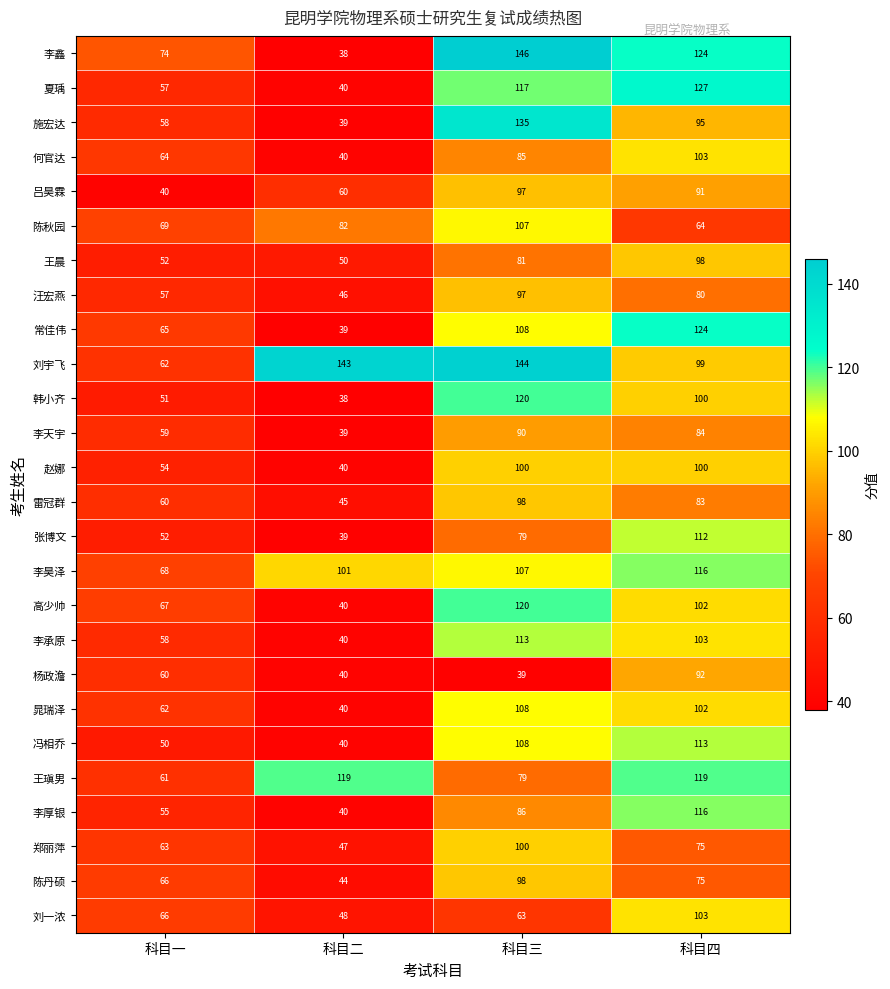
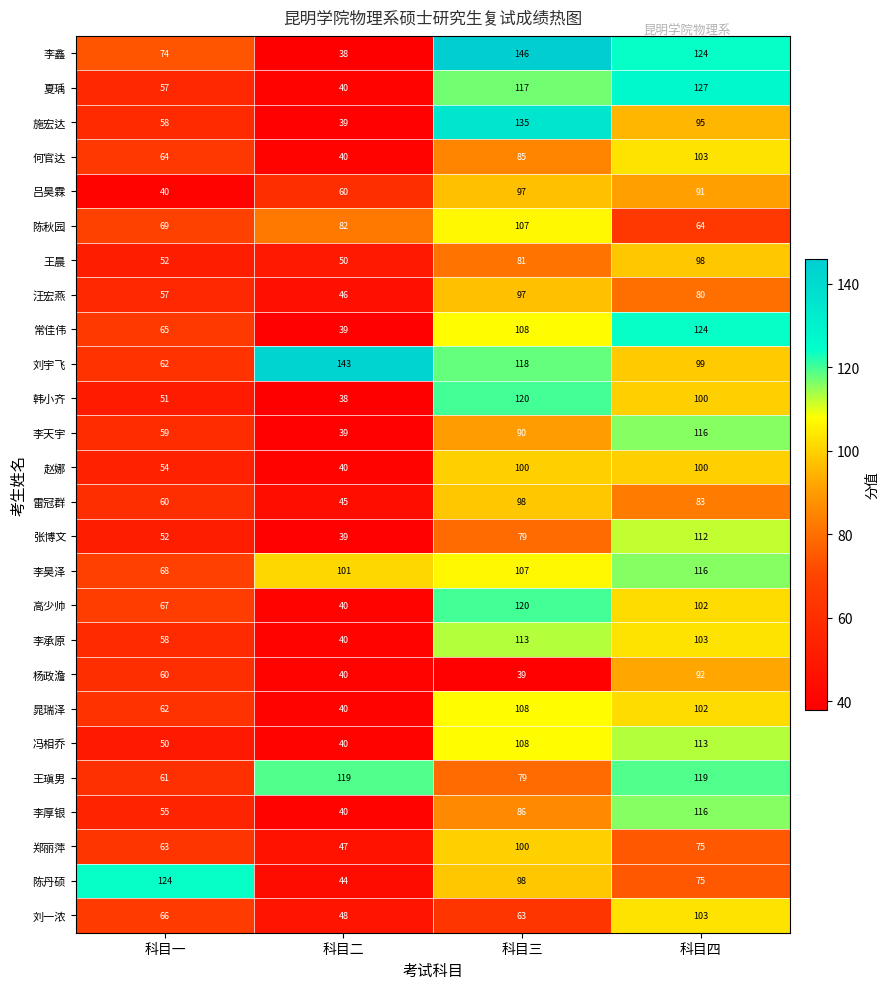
刘宇飞, 科目三: 144 -> 118
李天宇, 科目四: 84 -> 116
陈丹硕, 科目一: 66 -> 124
